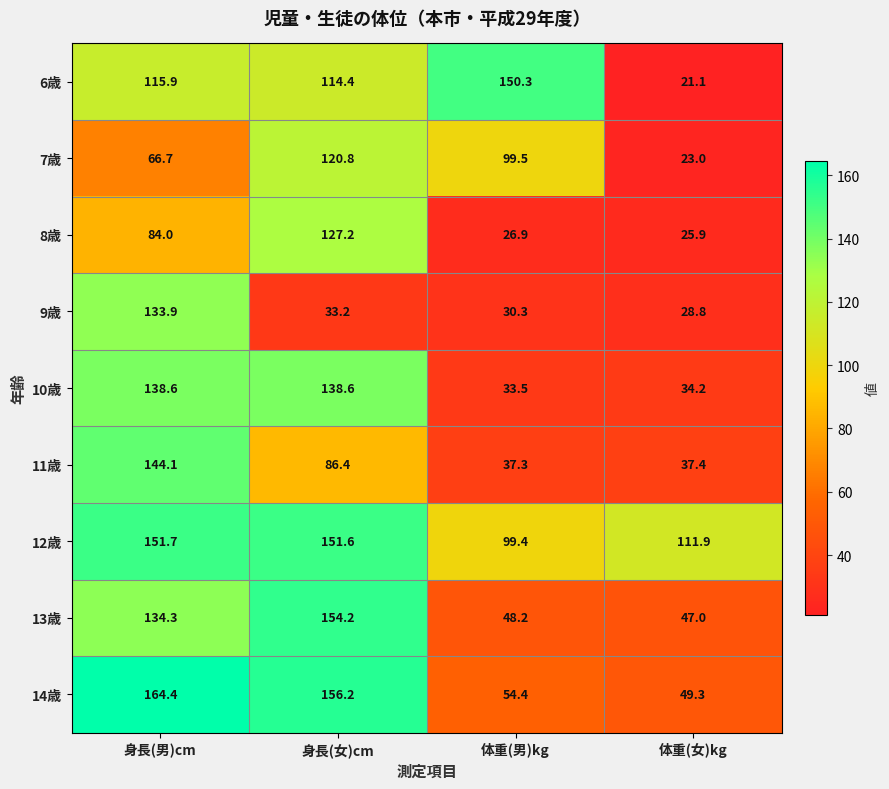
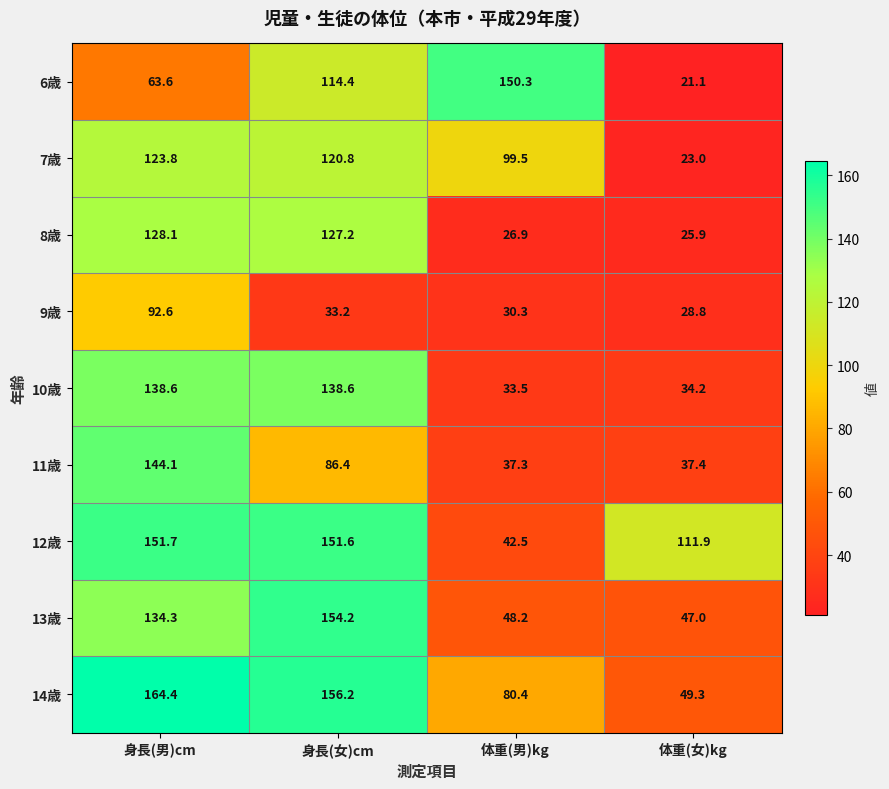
6歳, 身長(男)cm: 115.9 -> 63.6
7歳, 身長(男)cm: 66.7 -> 123.8
8歳, 身長(男)cm: 84.0 -> 128.1
9歳, 身長(男)cm: 133.9 -> 92.6
12歳, 体重(男)kg: 99.4 -> 42.5
14歳, 体重(男)kg: 54.4 -> 80.4
